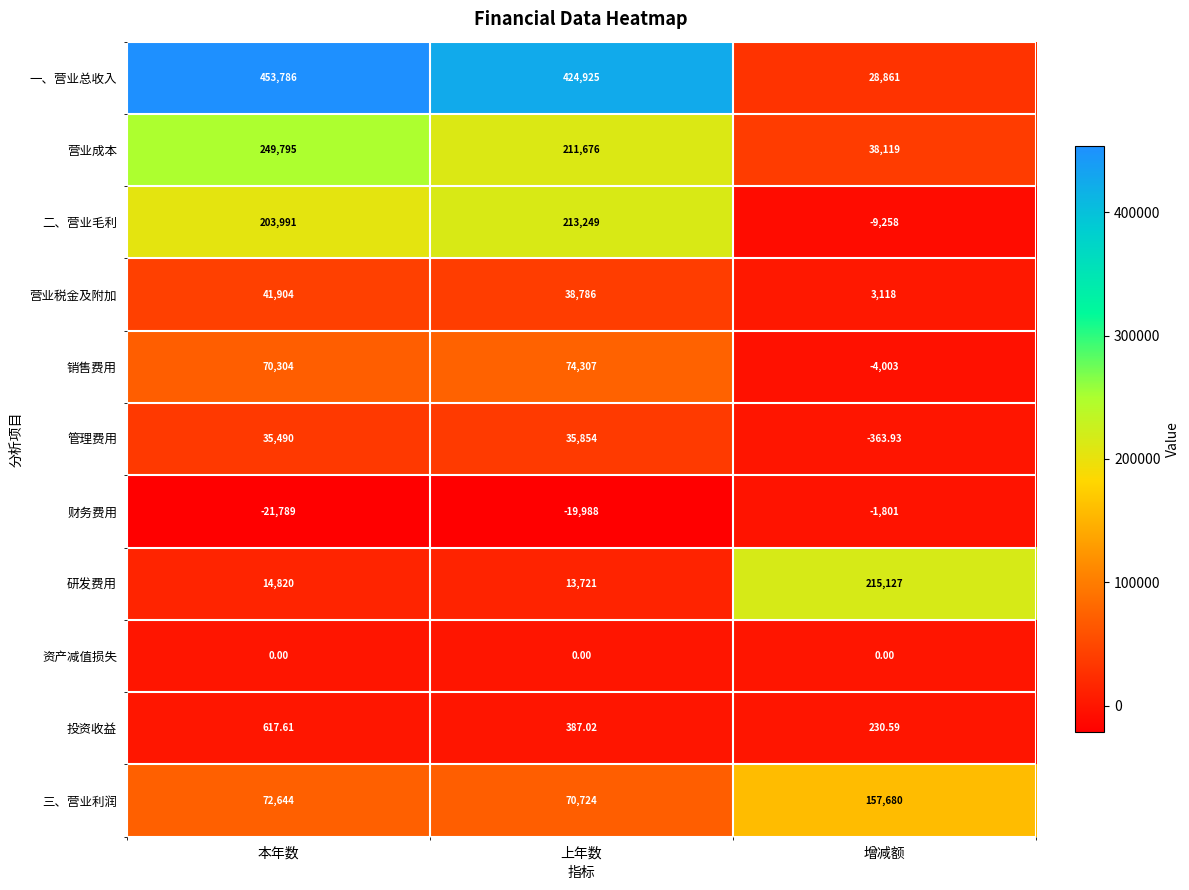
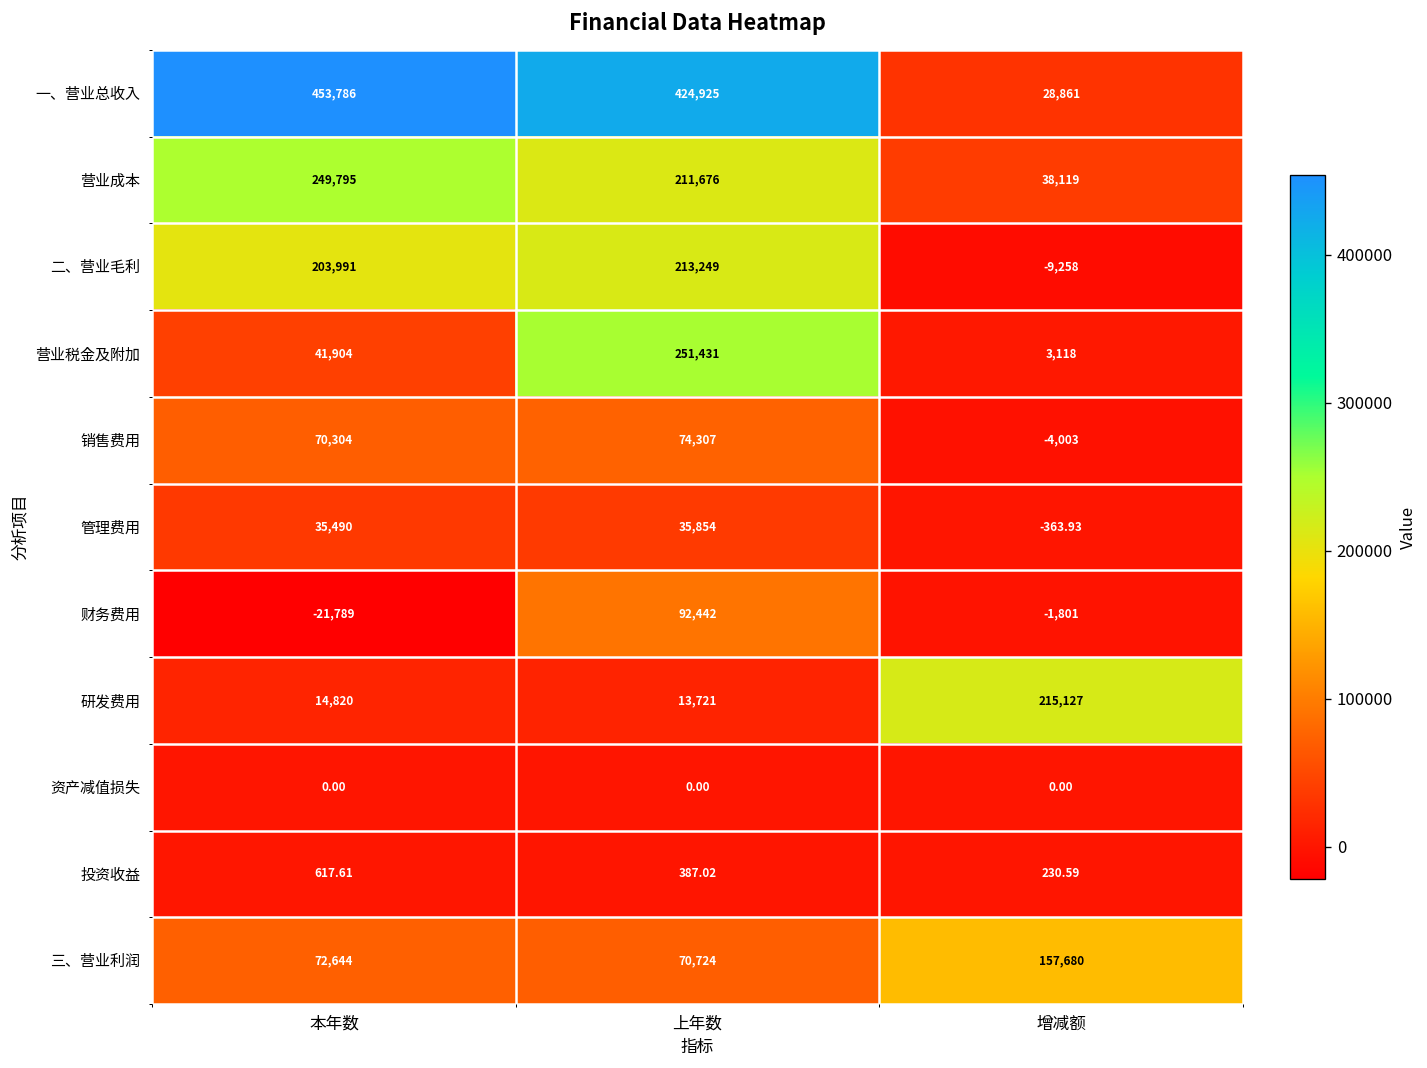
营业税金及附加, 上年数: 38,786 -> 251,431
财务费用, 上年数: -19,988 -> 92,442
